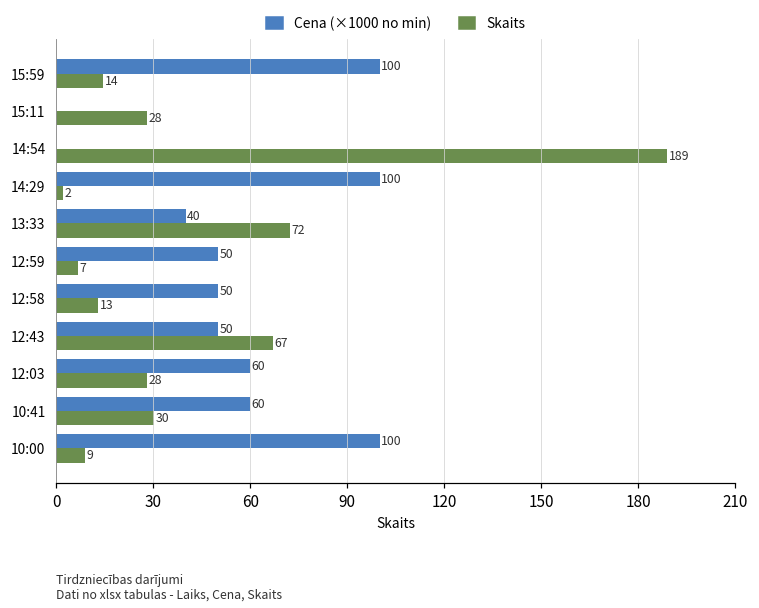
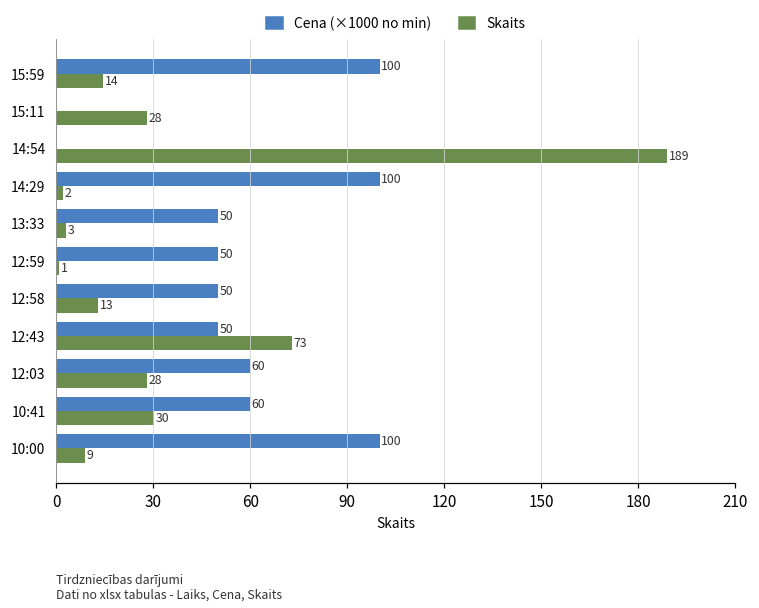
Cena (×1000 no min), 13:33: 40 -> 50
Skaits, 13:33: 72 -> 3
Skaits, 12:59: 7 -> 1
Skaits, 12:43: 67 -> 73
